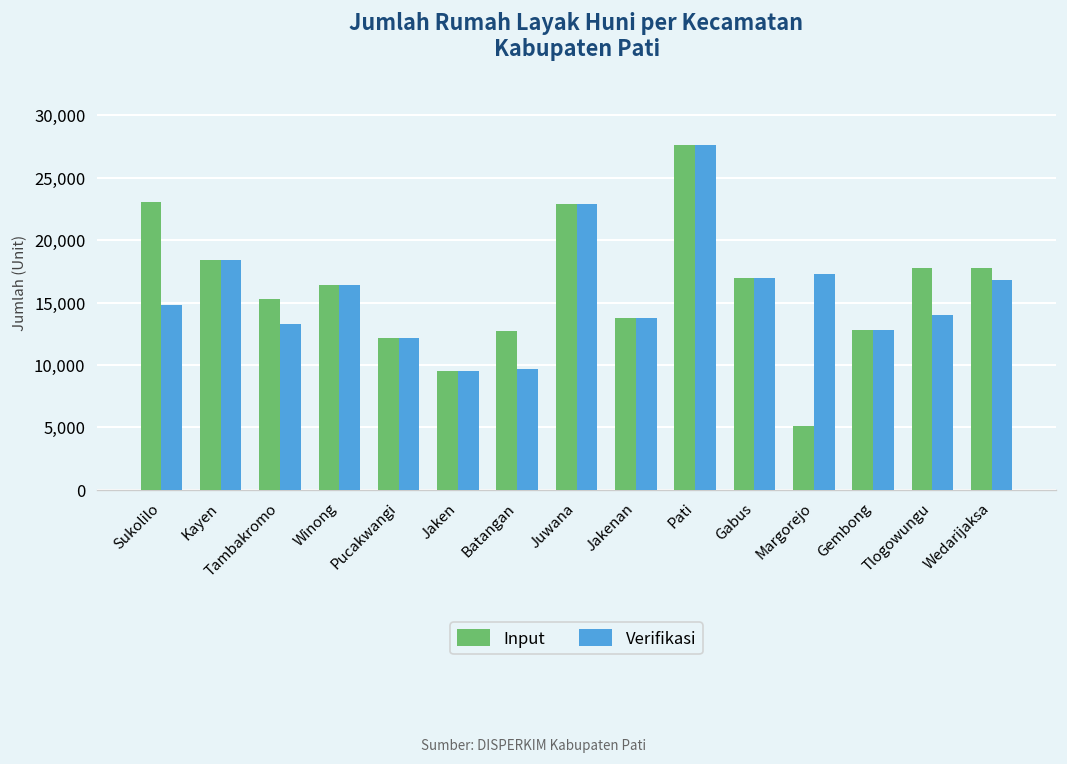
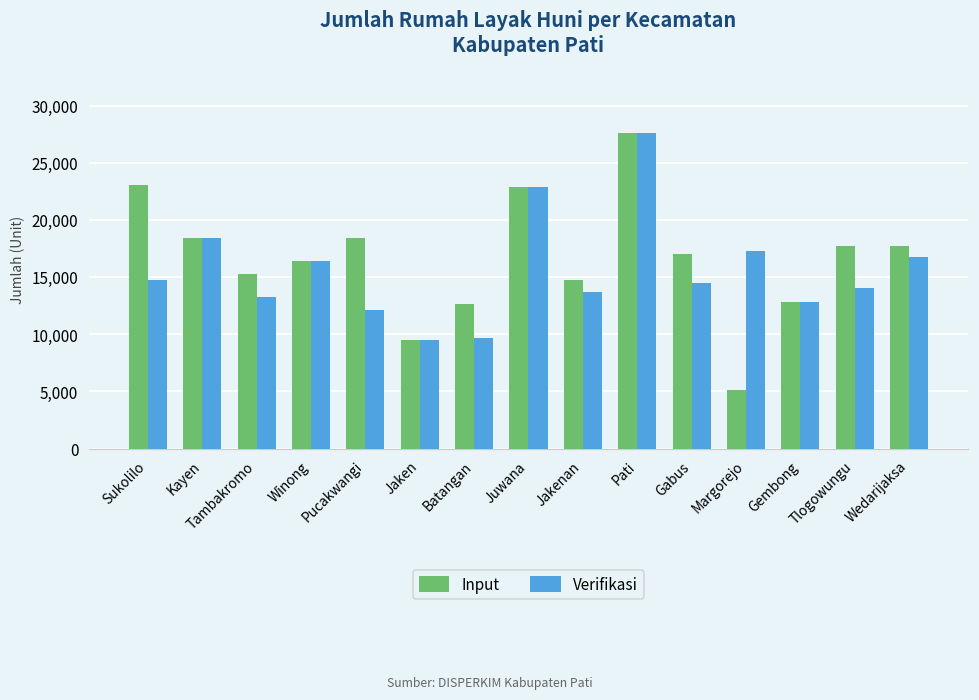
Input, Pucakwangi: 12,200 -> 18,400
Input, Jakenan: 13,700 -> 14,700
Verifikasi, Gabus: 17,000 -> 14,500
